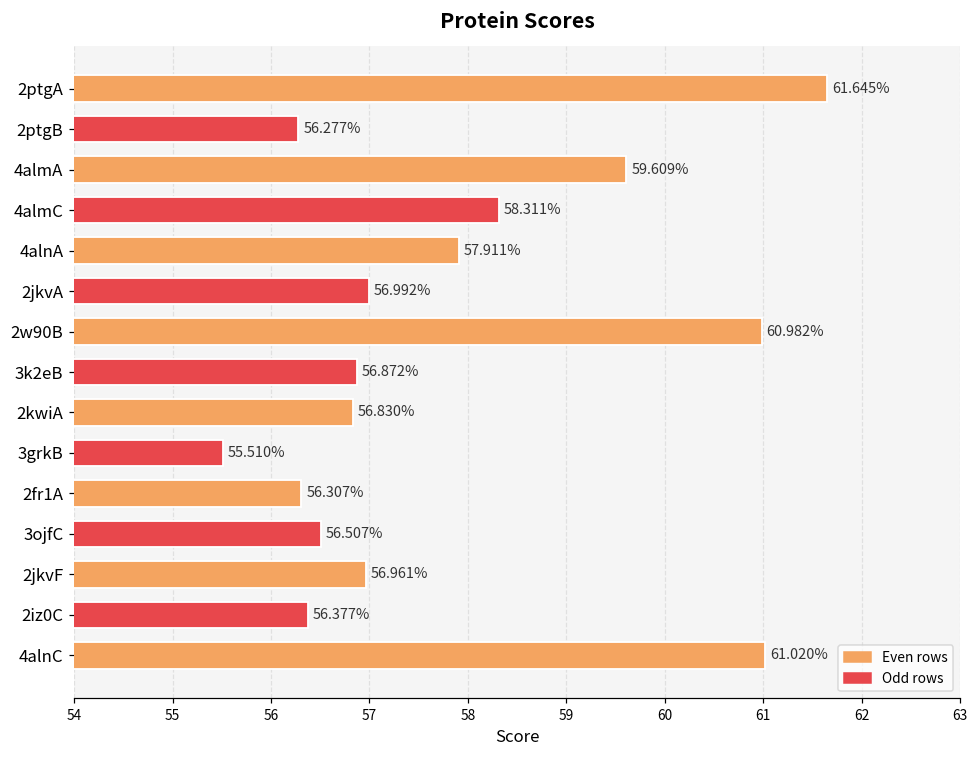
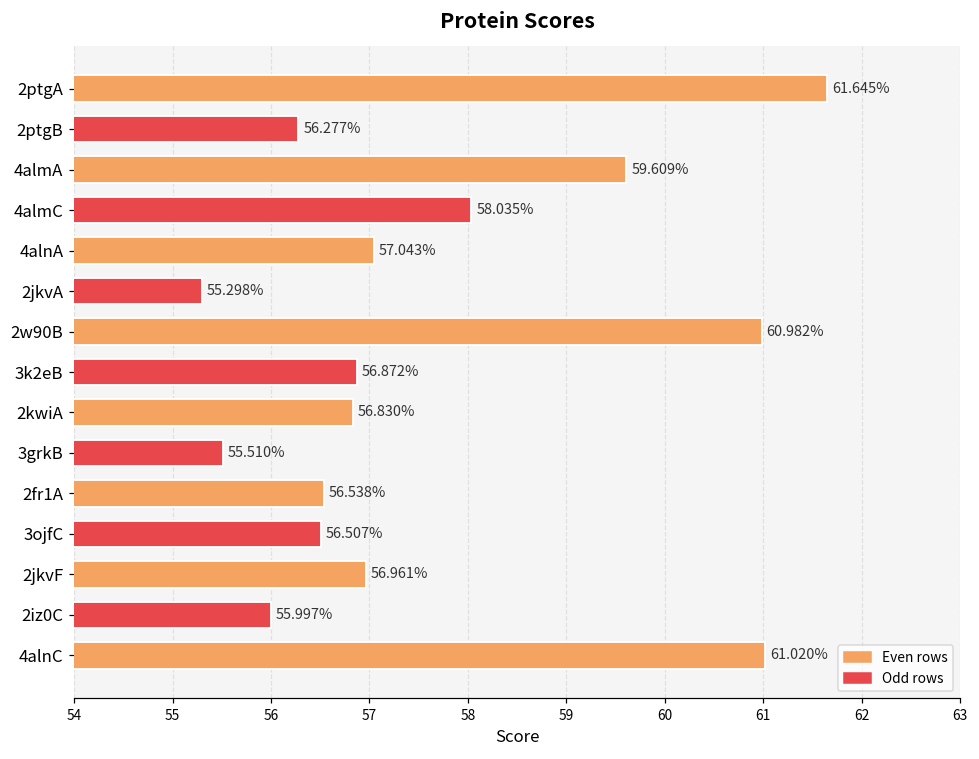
4almC: 58.311% -> 58.035%
4alnA: 57.911% -> 57.043%
2jkvA: 56.992% -> 55.298%
2fr1A: 56.307% -> 56.538%
2iz0C: 56.377% -> 55.997%
